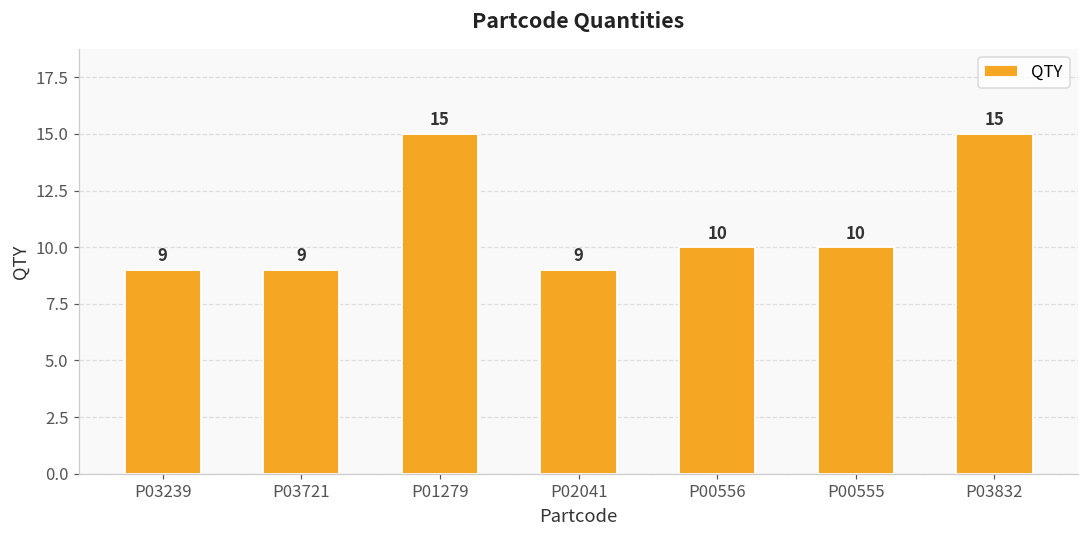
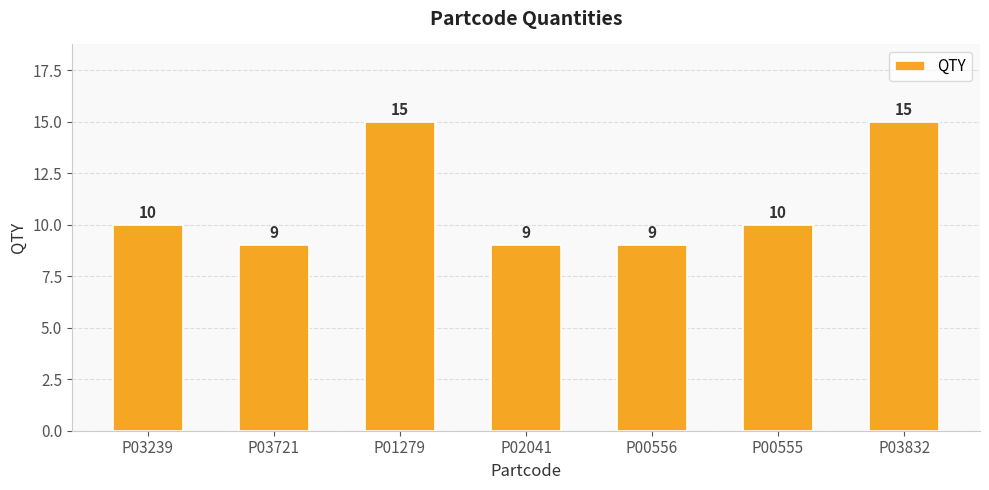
P03239: 9 -> 10
P00556: 10 -> 9
